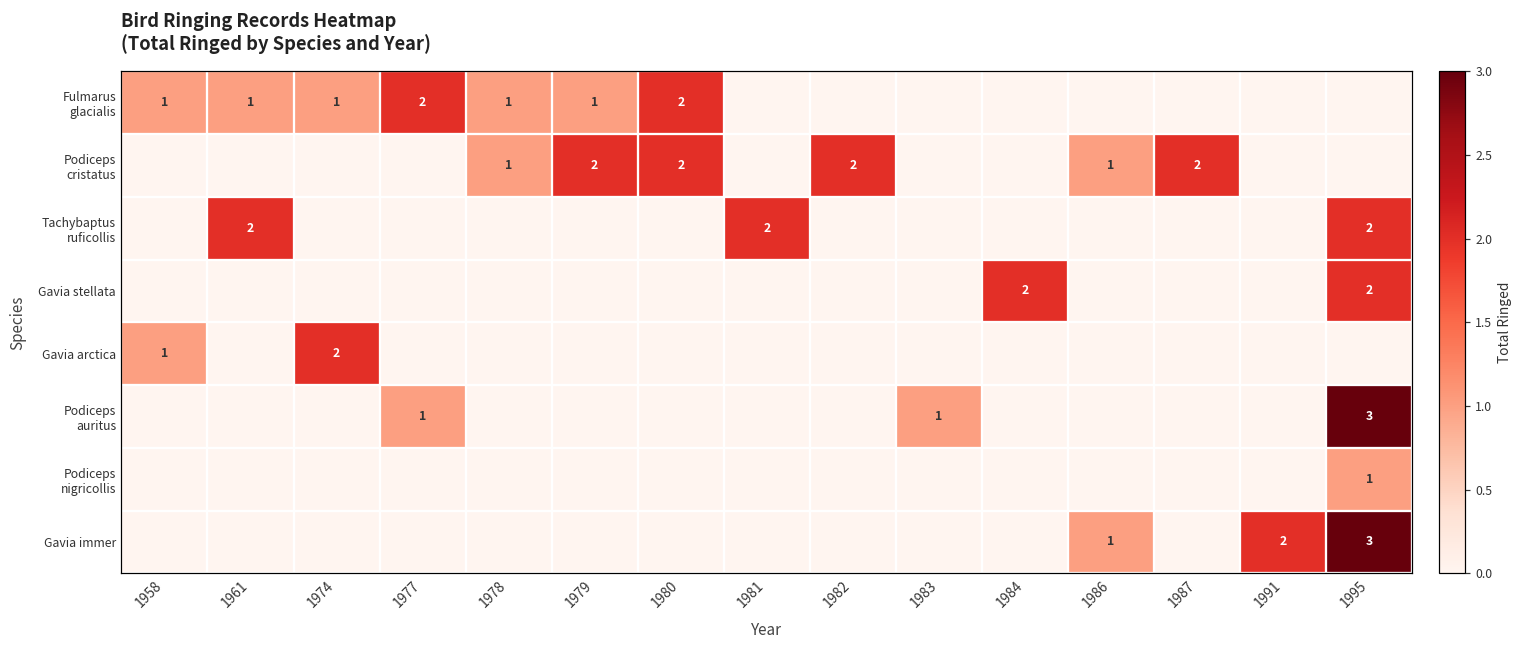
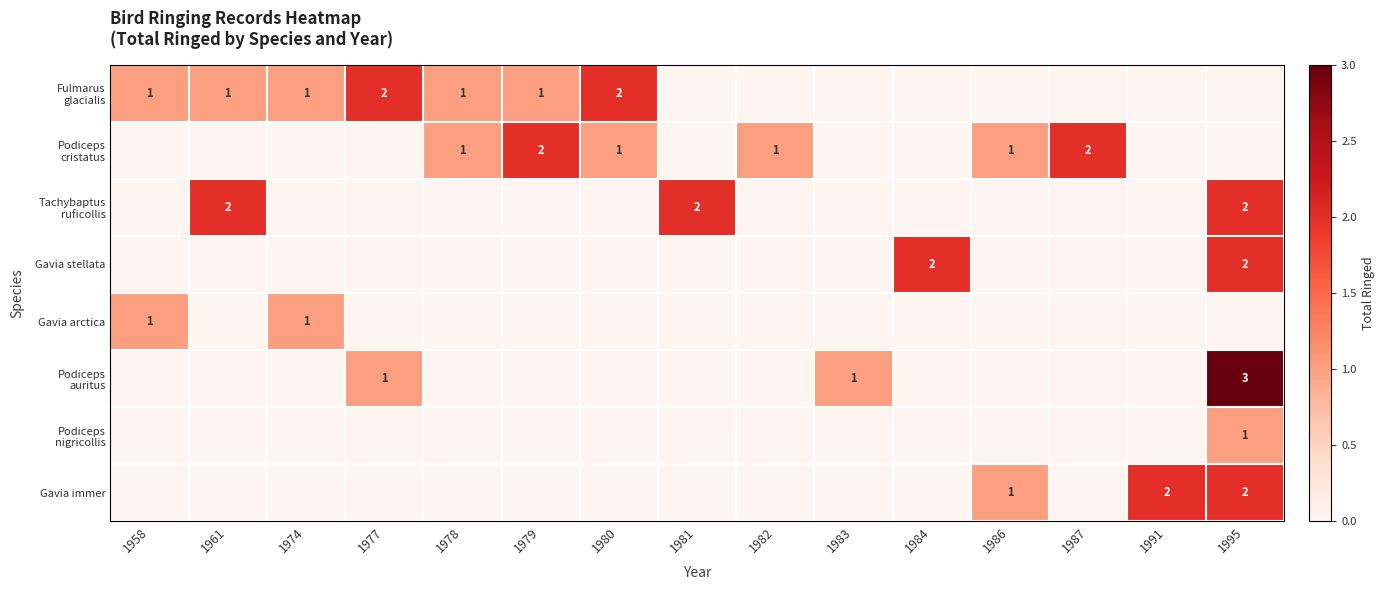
Podiceps cristatus, 1980: 2 -> 1
Podiceps cristatus, 1982: 2 -> 1
Gavia arctica, 1974: 2 -> 1
Gavia immer, 1995: 3 -> 2
